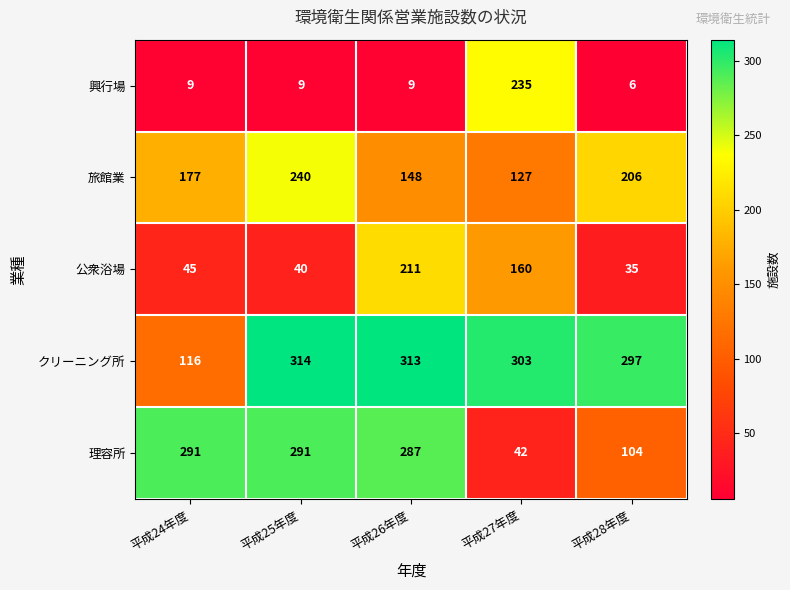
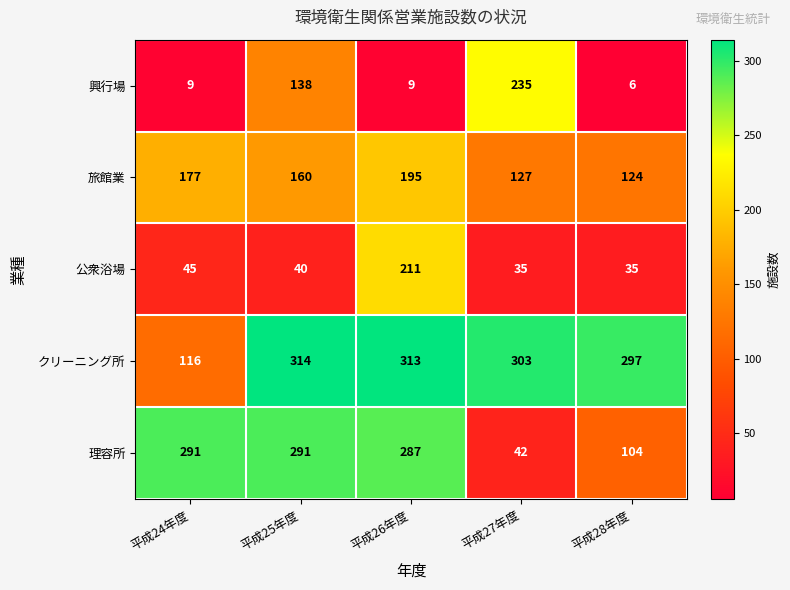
興行場, 平成25年度: 9 -> 138
旅館業, 平成25年度: 240 -> 160
旅館業, 平成26年度: 148 -> 195
旅館業, 平成28年度: 206 -> 124
公衆浴場, 平成27年度: 160 -> 35
